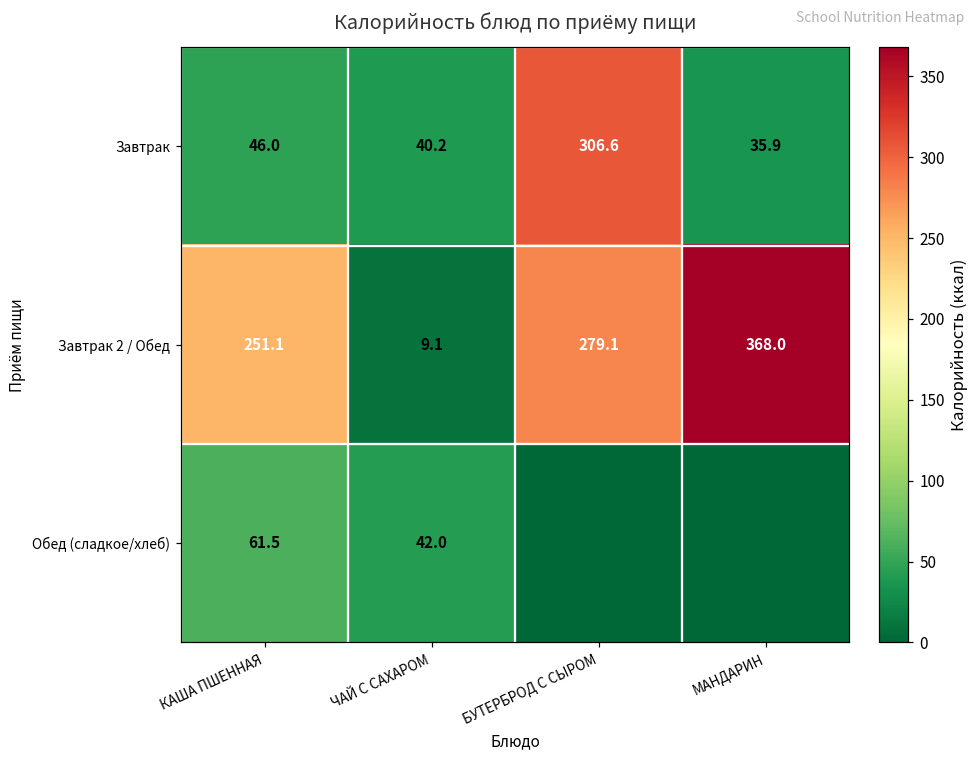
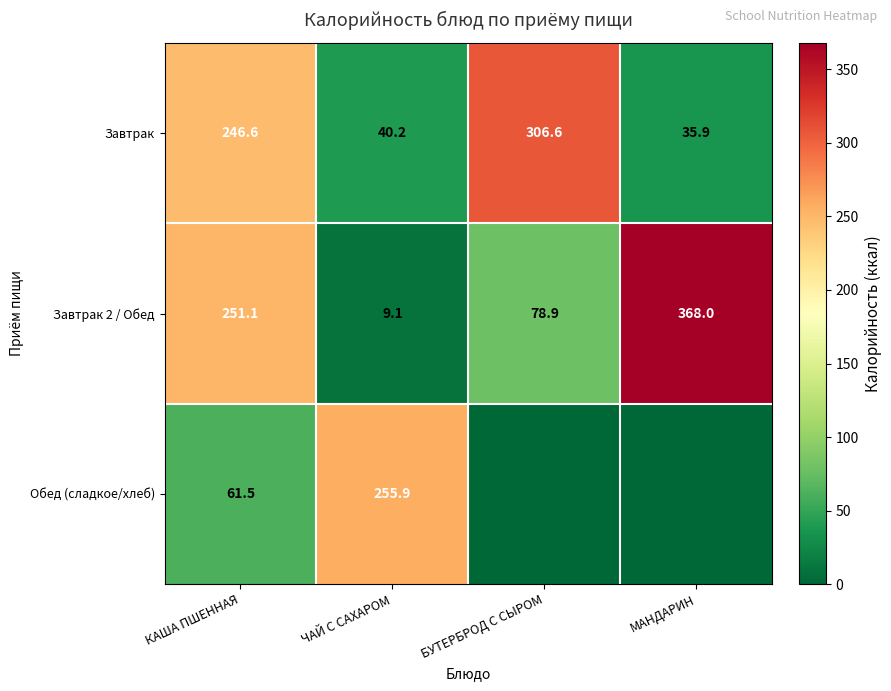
Завтрак, КАША ПШЕННАЯ: 46.0 -> 246.6
Завтрак 2 / Обед, БУТЕРБРОД С СЫРОМ: 279.1 -> 78.9
Обед (сладкое/хлеб), ЧАЙ С САХАРОМ: 42.0 -> 255.9
